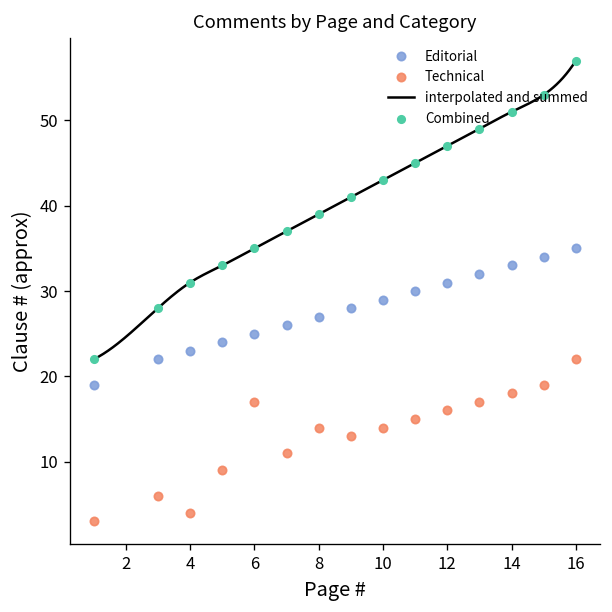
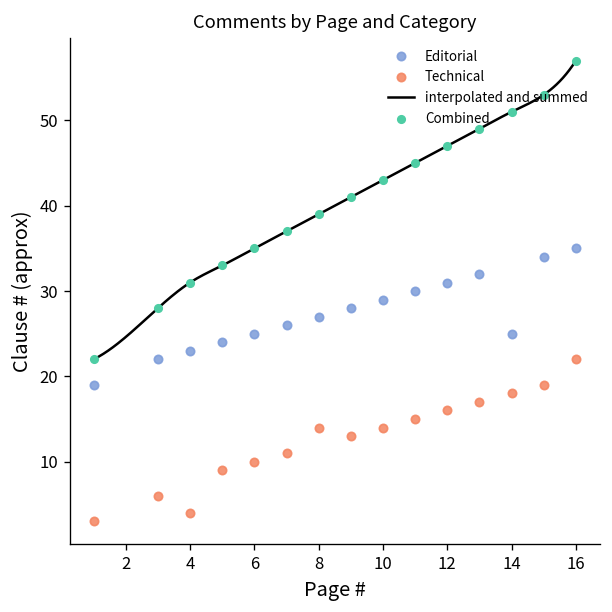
Technical, 6: 17 -> 10
Editorial, 14: 33 -> 25
